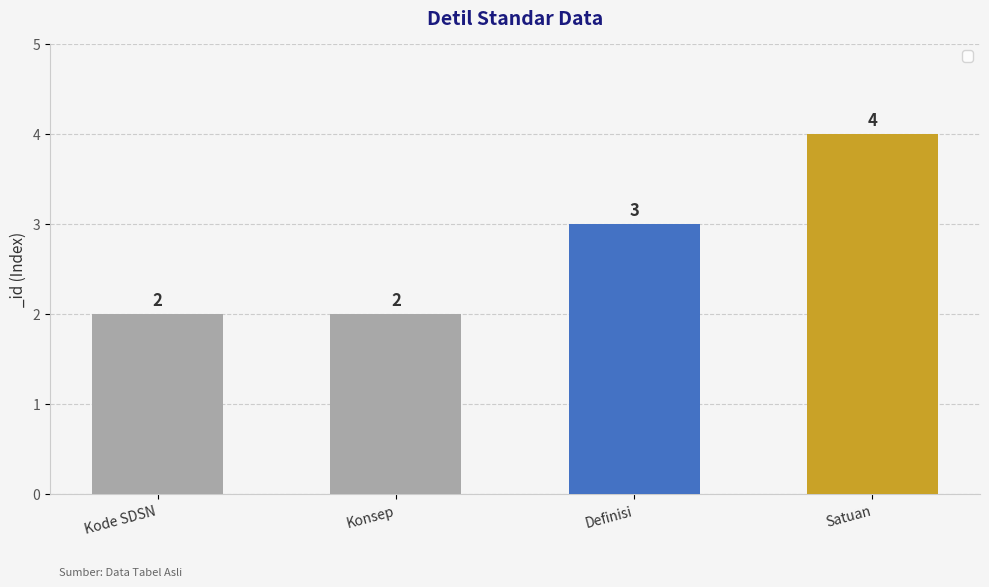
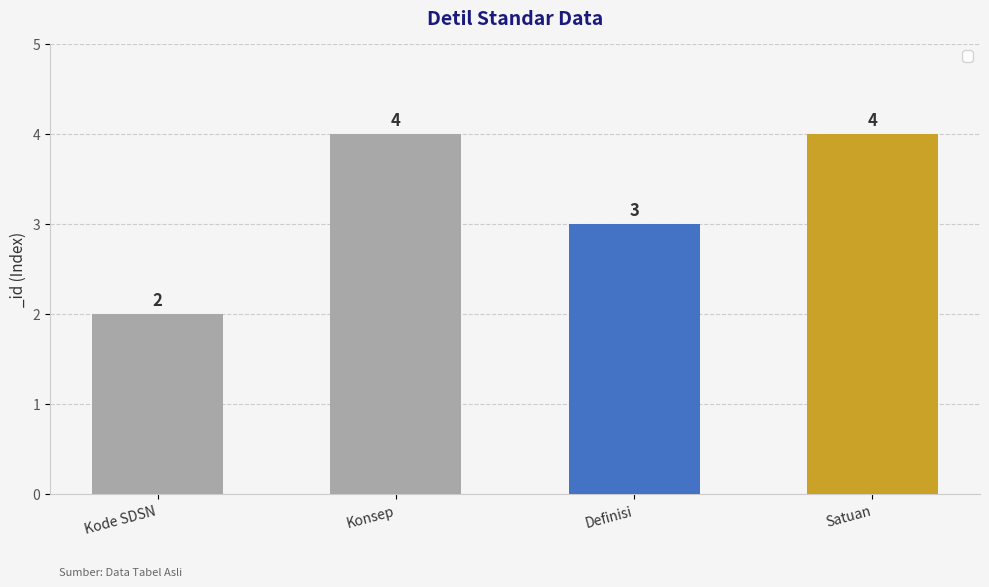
Konsep: 2 -> 4
